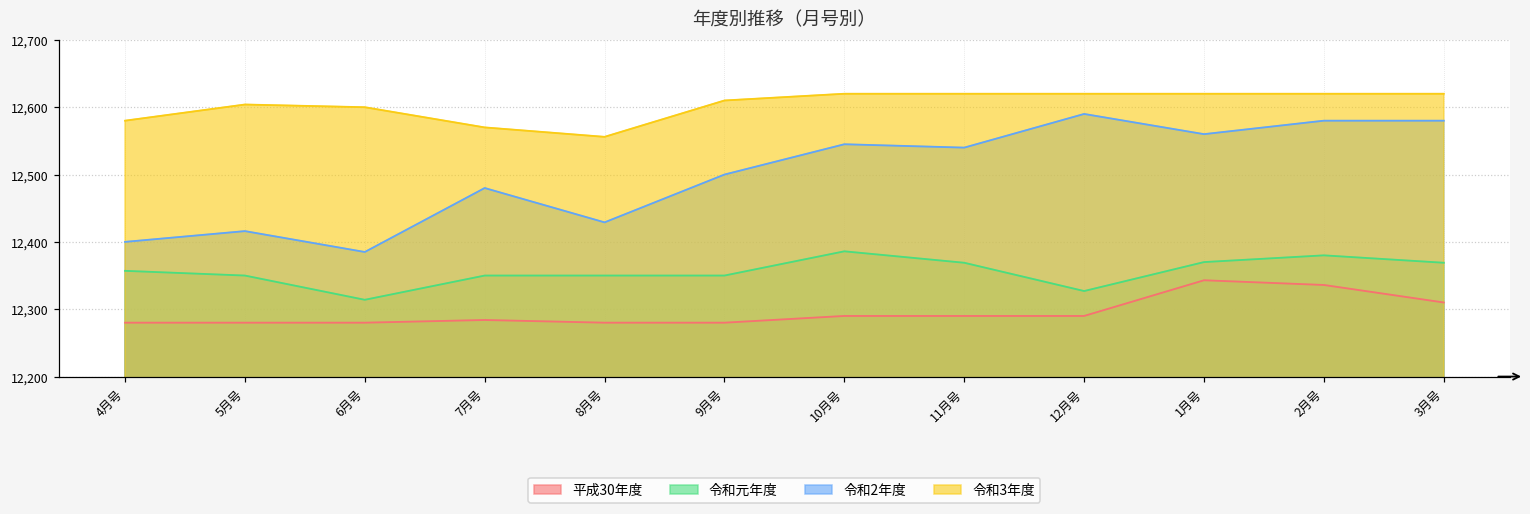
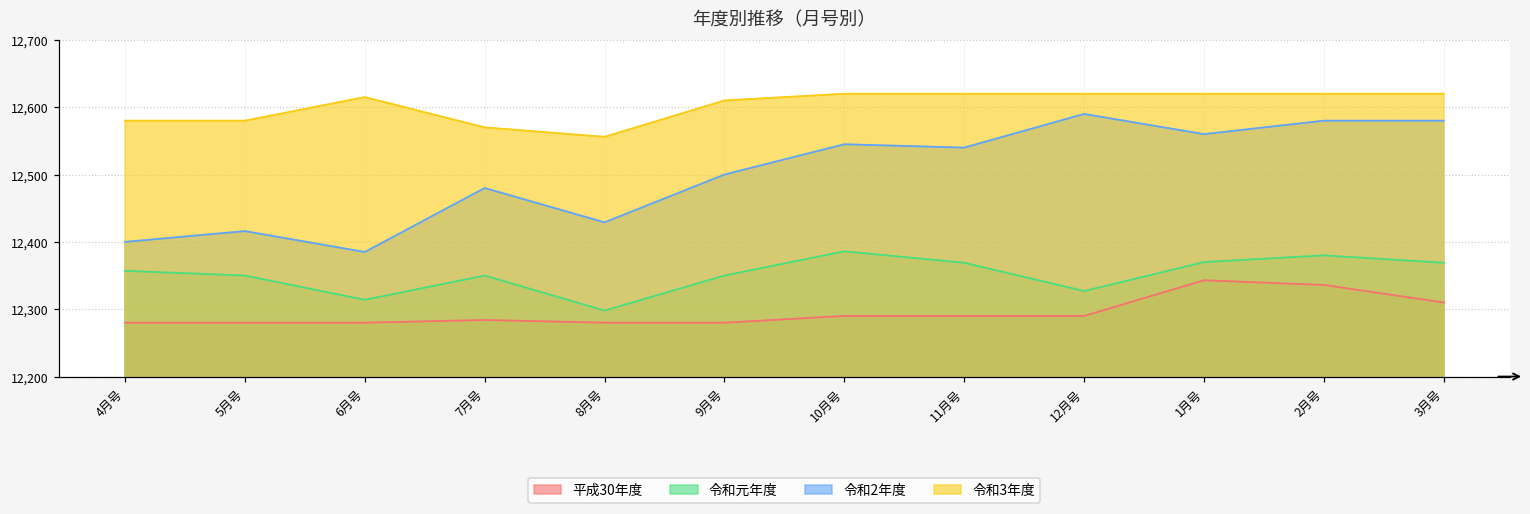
令和3年度, 5月号: 12,600 -> 12,580
令和3年度, 6月号: 12,600 -> 12,620
令和元年度, 8月号: 12,350 -> 12,300
